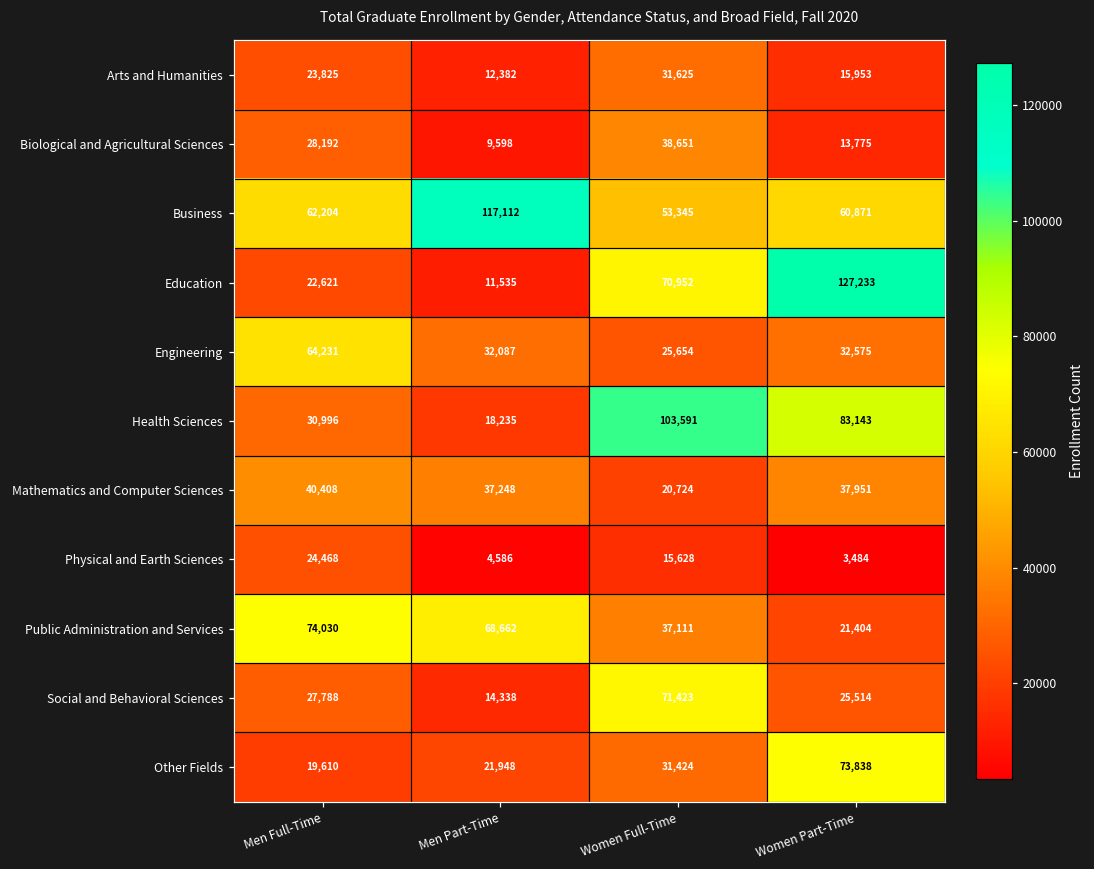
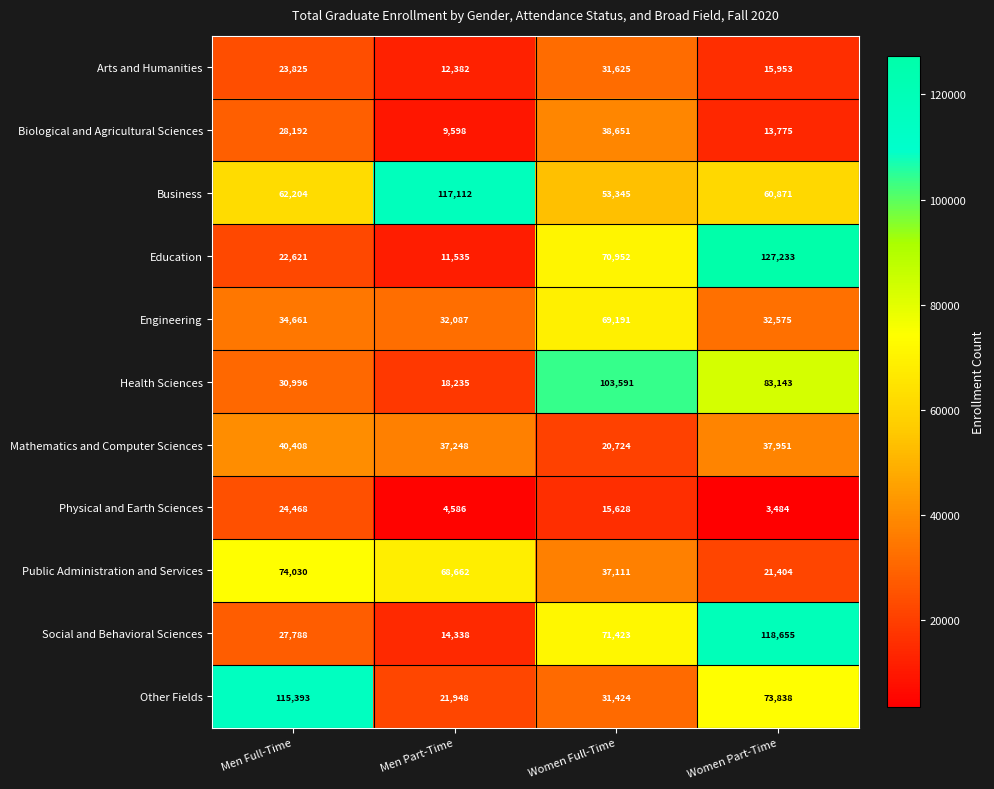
Engineering, Men Full-Time: 64,231 -> 34,661
Engineering, Women Full-Time: 25,654 -> 69,191
Social and Behavioral Sciences, Women Part-Time: 25,514 -> 118,655
Other Fields, Men Full-Time: 19,610 -> 115,393
